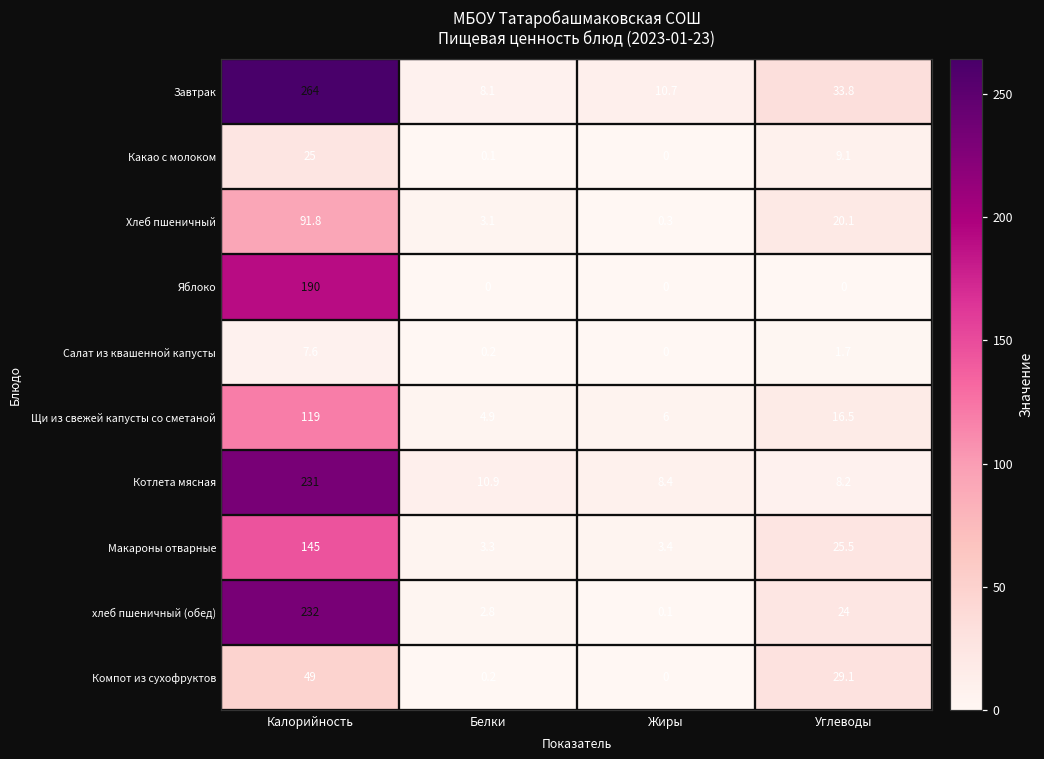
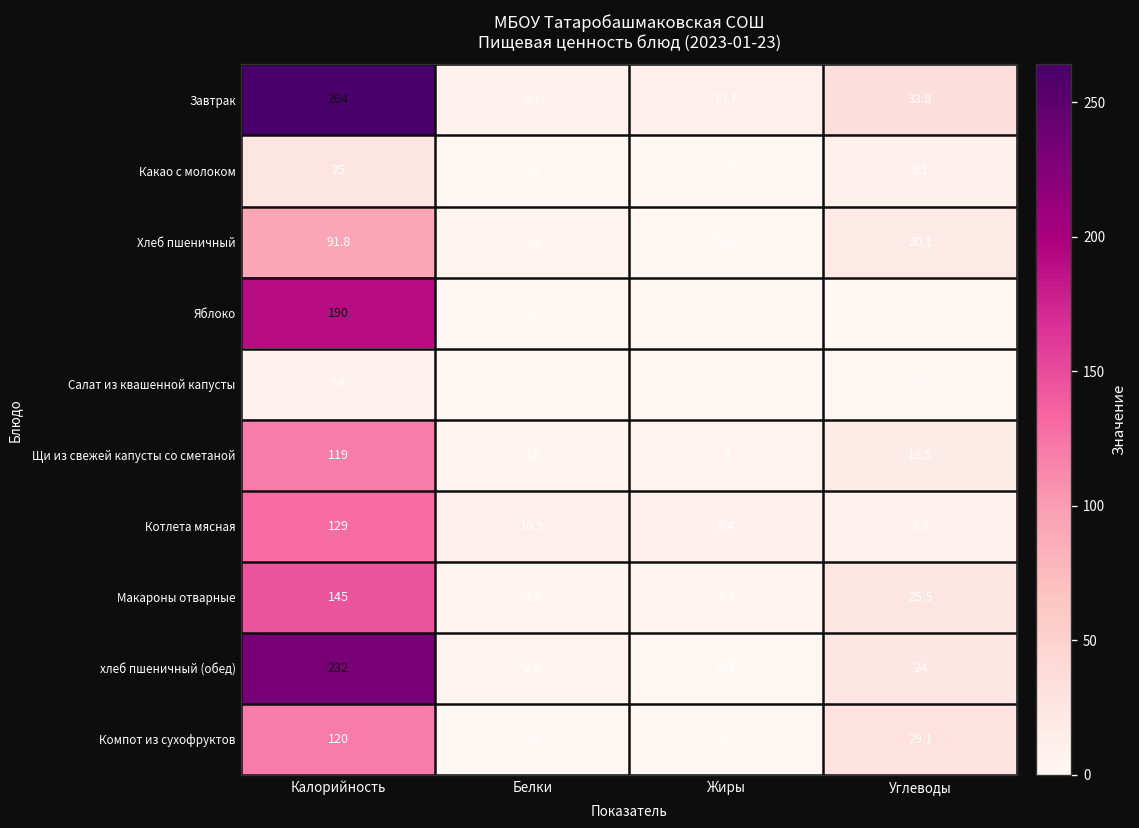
Котлета мясная, Калорийность: 231 -> 129
Компот из cухофруктов, Калорийность: 49 -> 120
